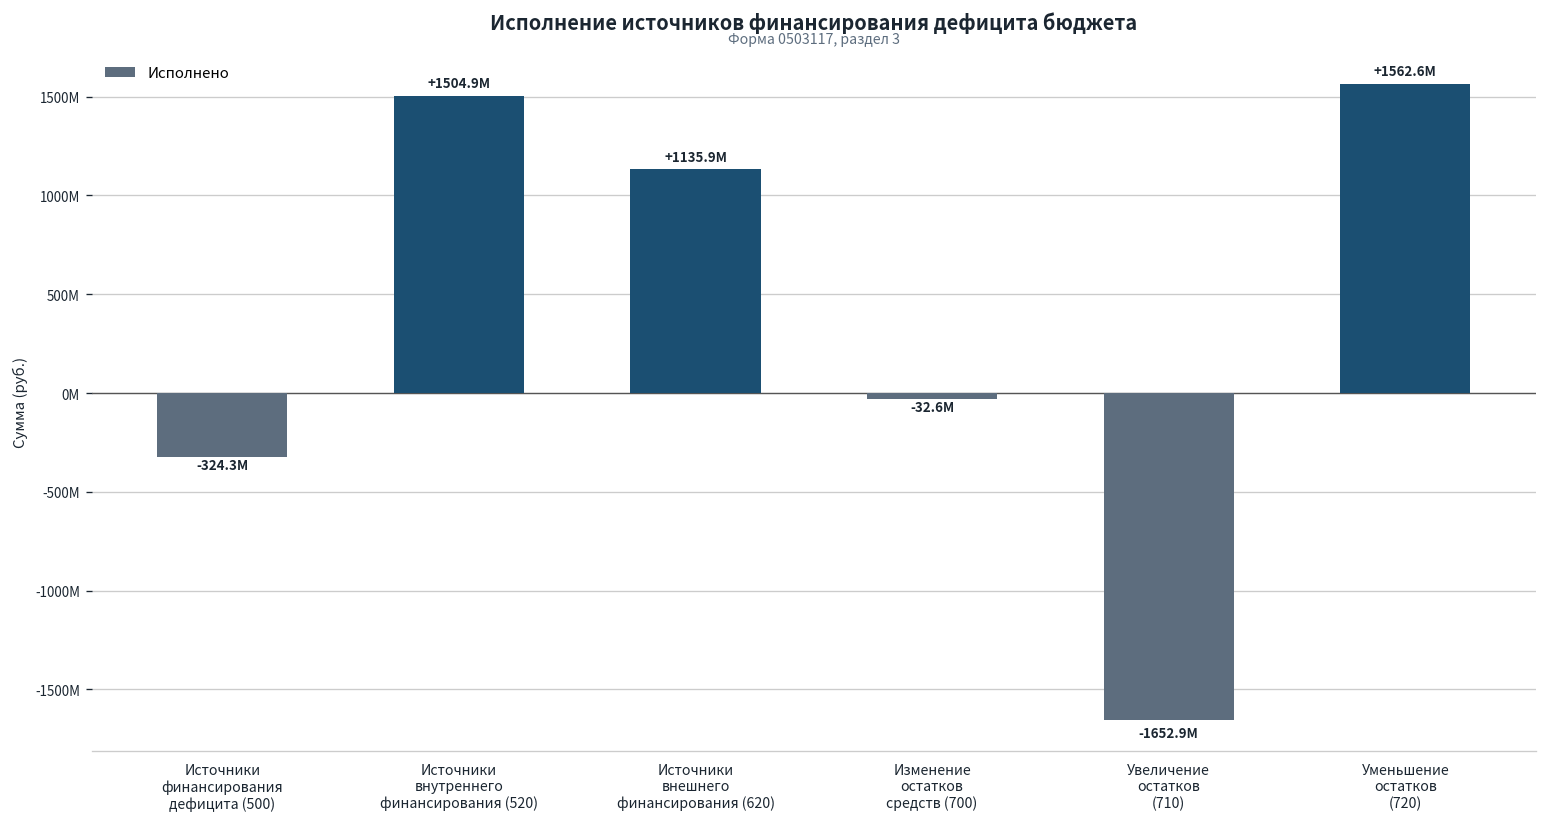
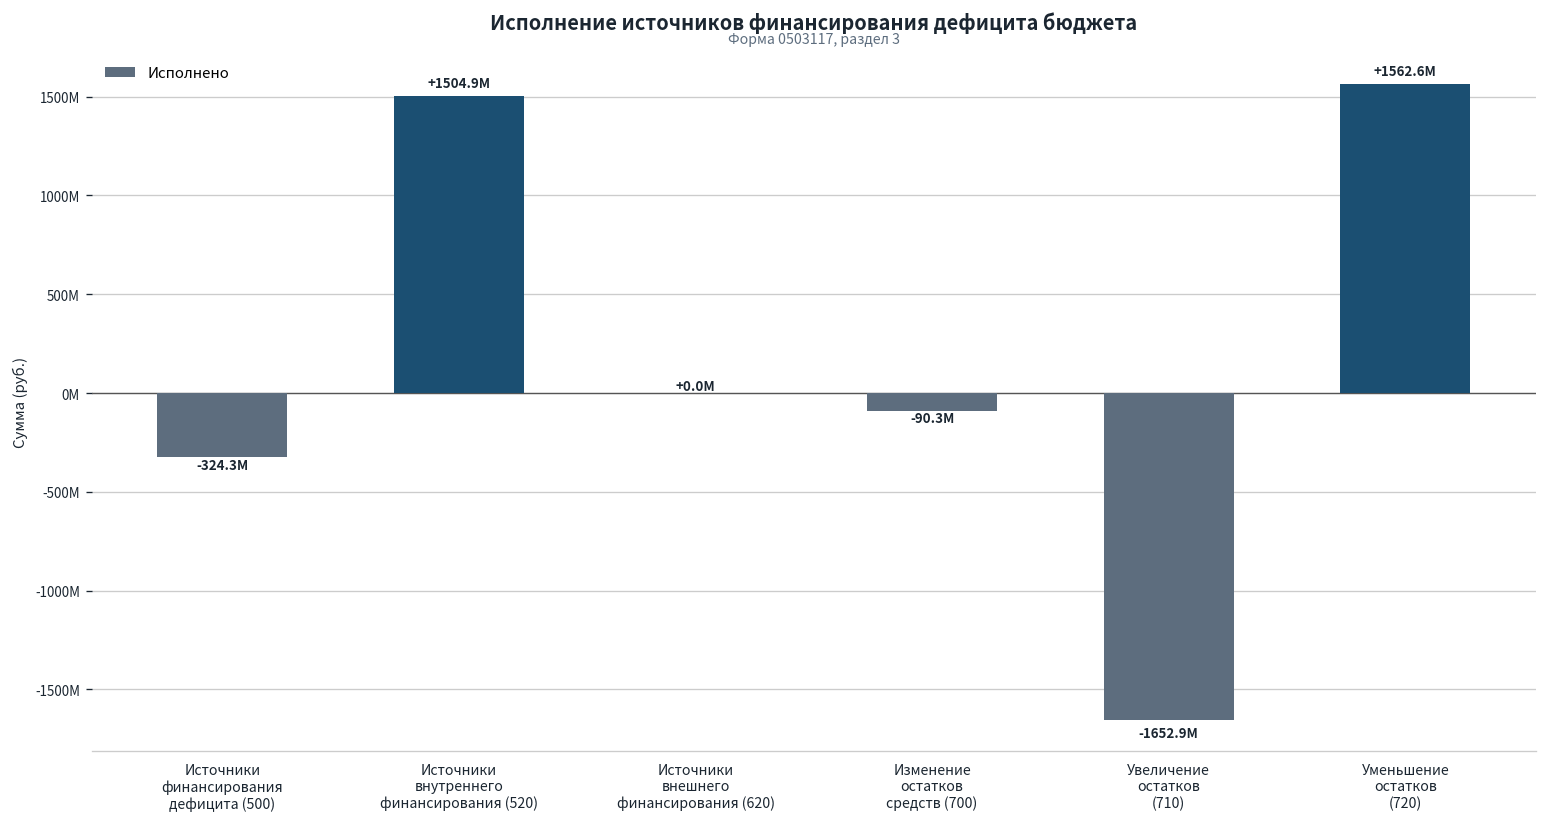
Источники внешнего финансирования (620): +1135.9M -> +0.0M
Изменение остатков средств (700): -32.6M -> -90.3M
